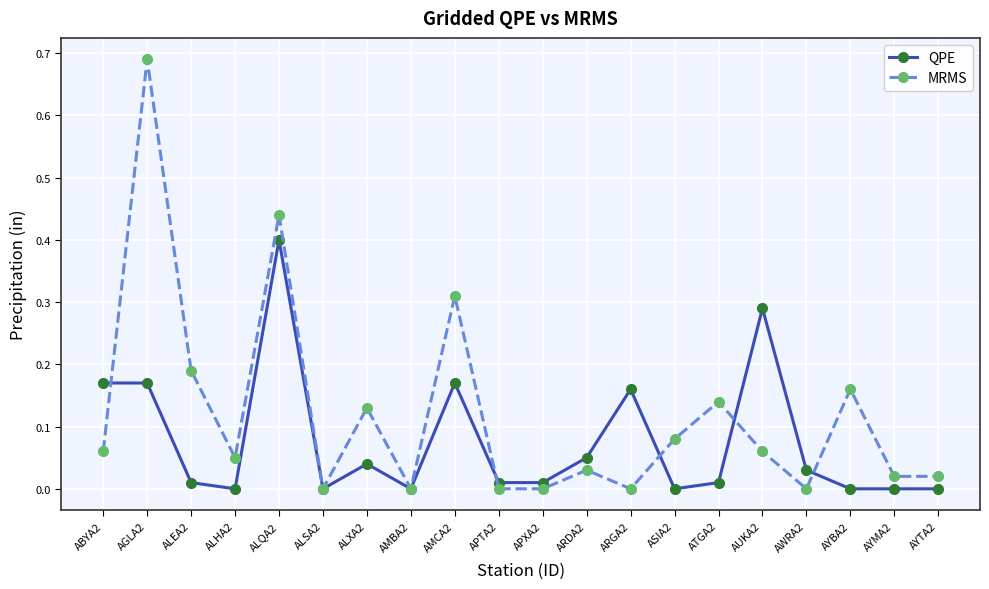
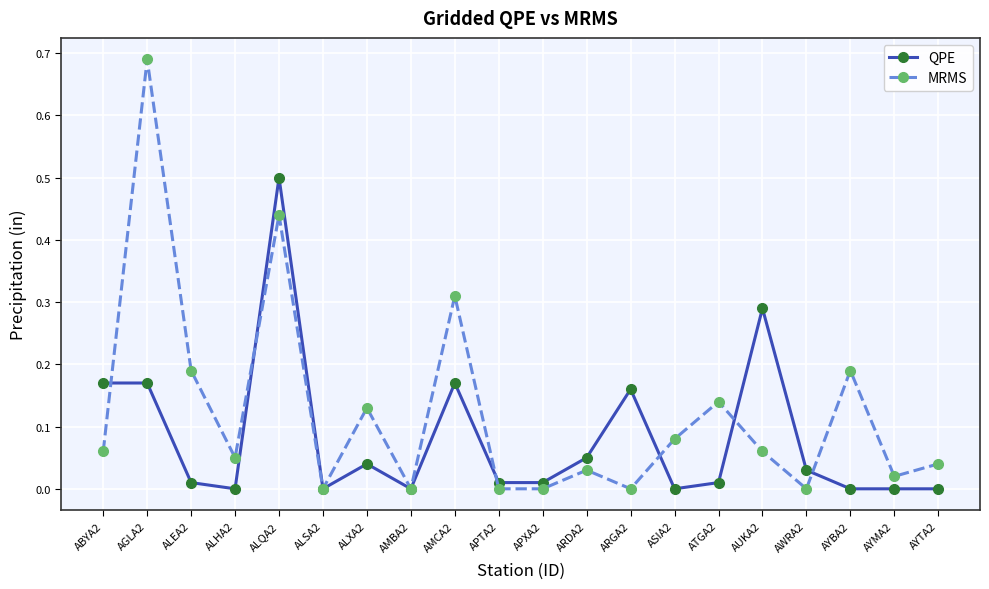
QPE, ALQA2: 0.4 -> 0.5
MRMS, AYBA2: 0.16 -> 0.19
MRMS, AYTA2: 0.02 -> 0.04
